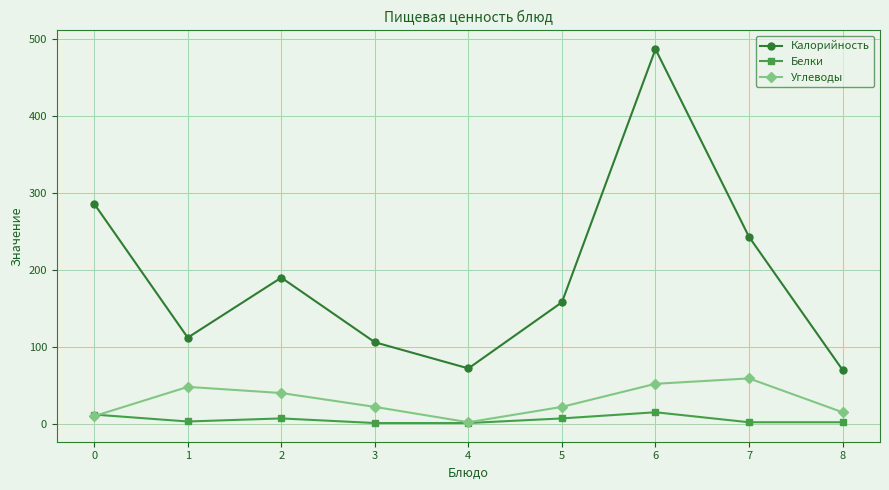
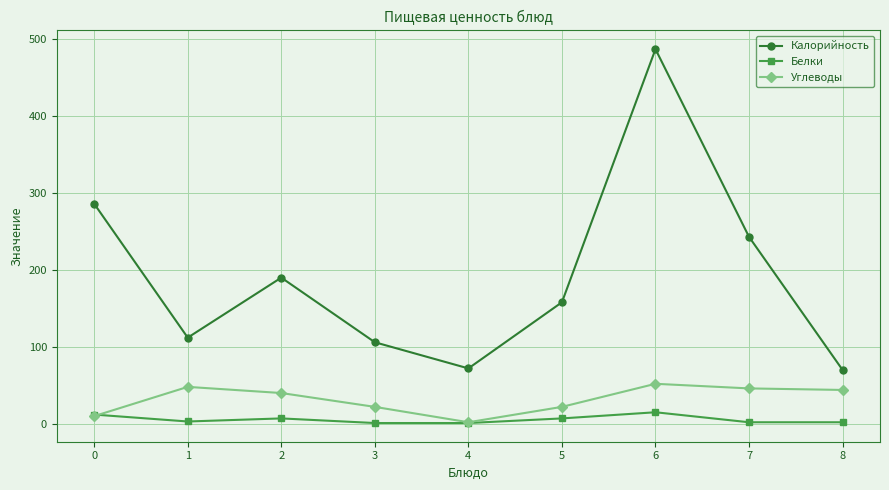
Углеводы, 7: 60 -> 50
Углеводы, 8: 20 -> 40
